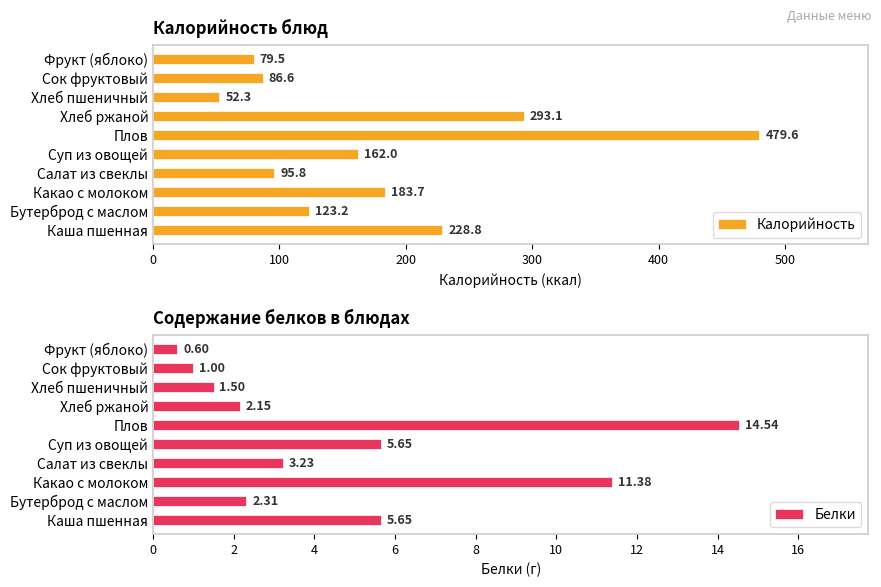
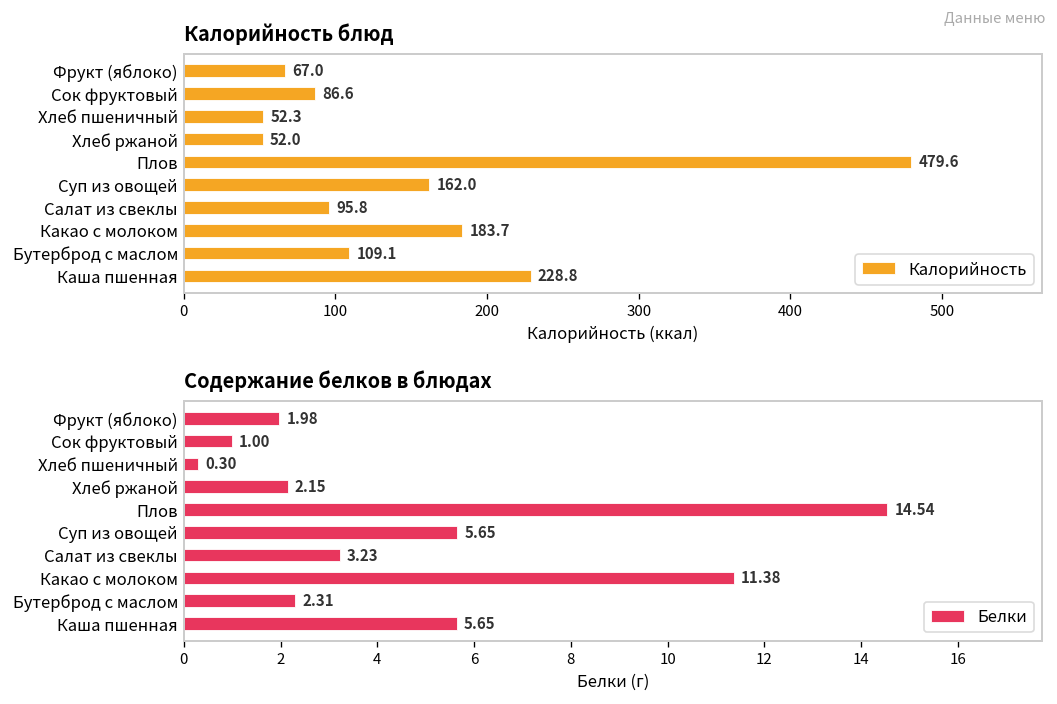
Калорийность блюд, Фрукт (яблоко): 79.5 -> 67.0
Калорийность блюд, Хлеб ржаной: 293.1 -> 52.0
Калорийность блюд, Бутерброд с маслом: 123.2 -> 109.1
Содержание белков в блюдах, Фрукт (яблоко): 0.60 -> 1.98
Содержание белков в блюдах, Хлеб пшеничный: 1.50 -> 0.30
